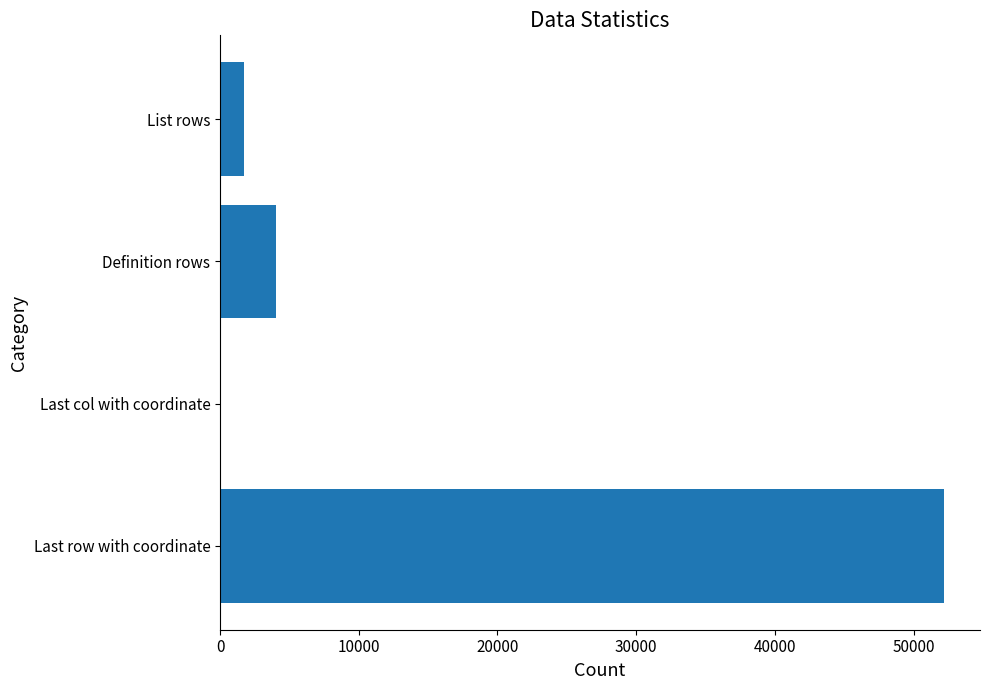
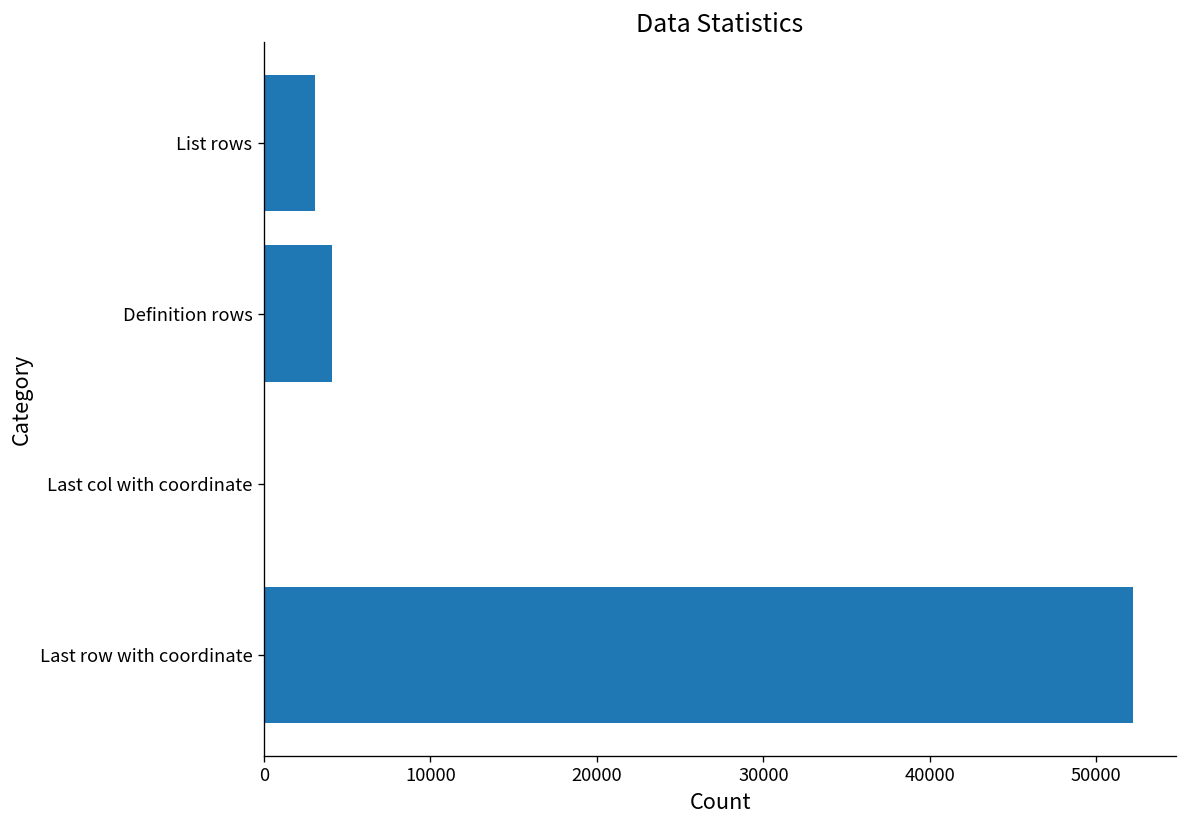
List rows: 1700 -> 3100
